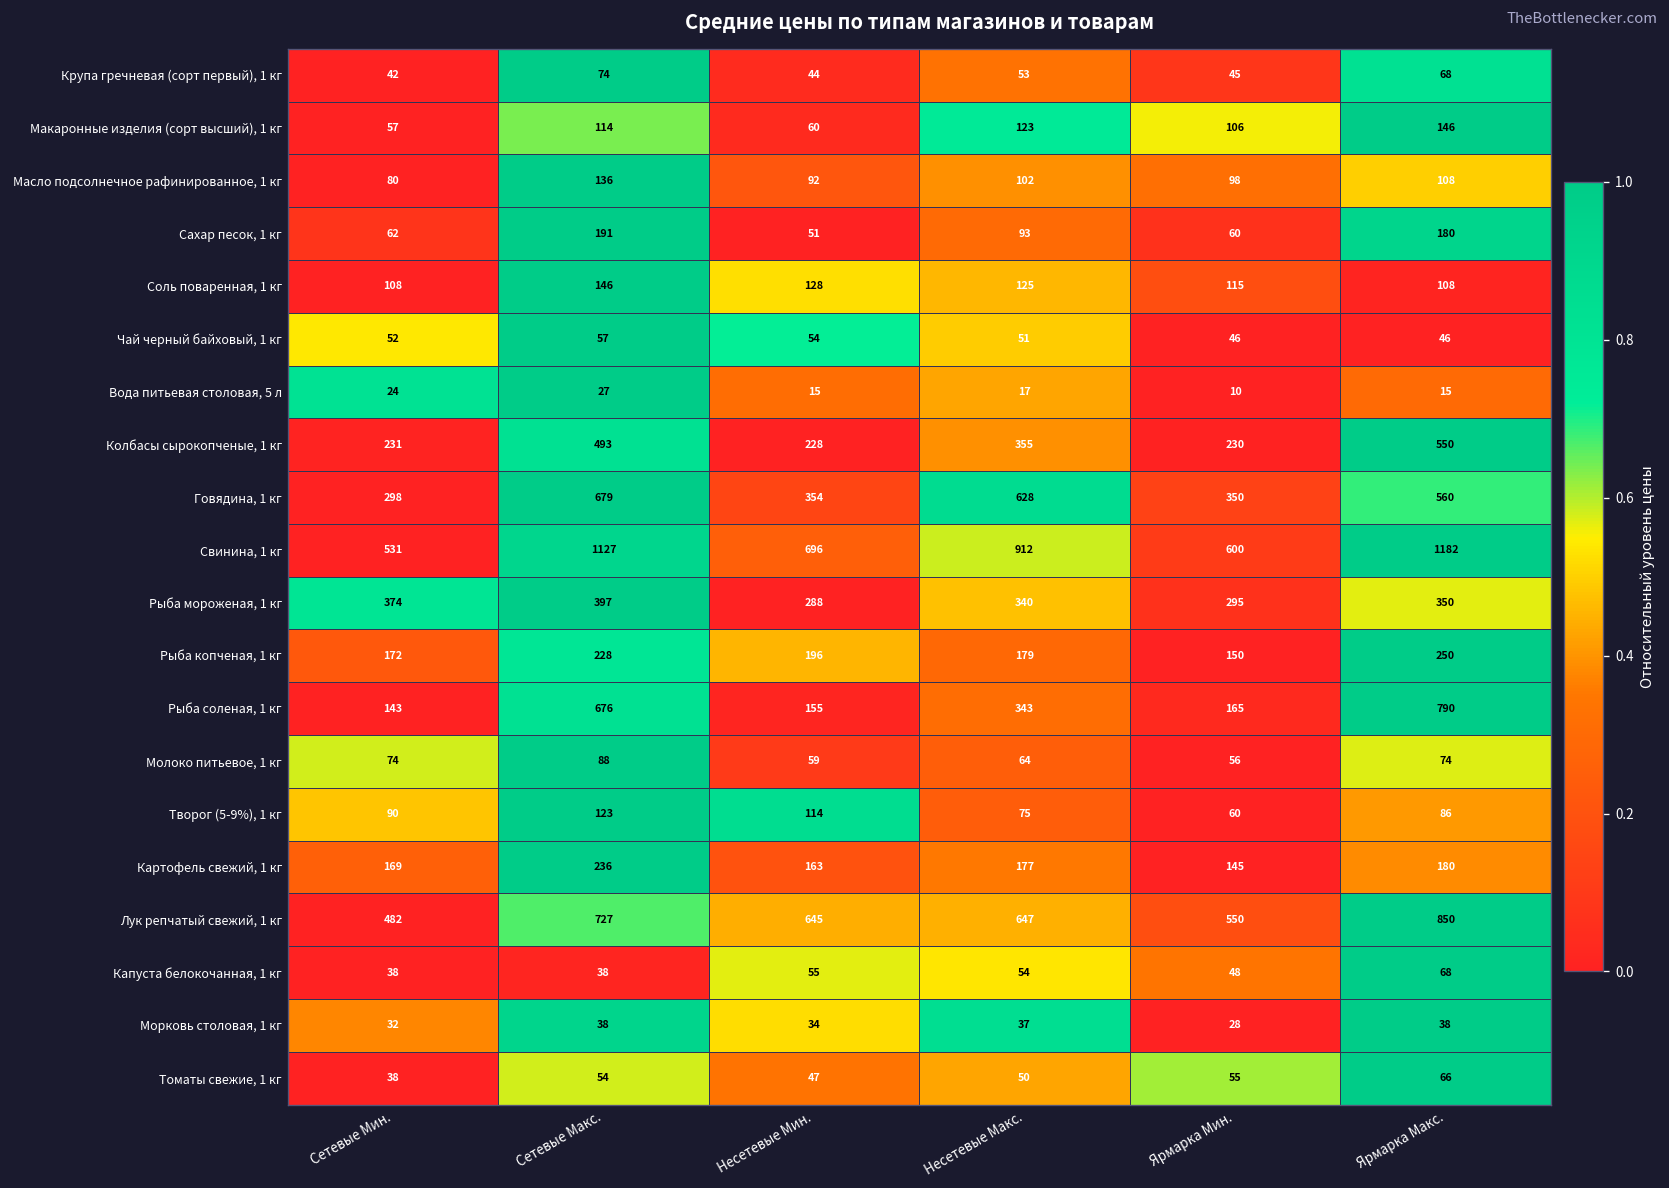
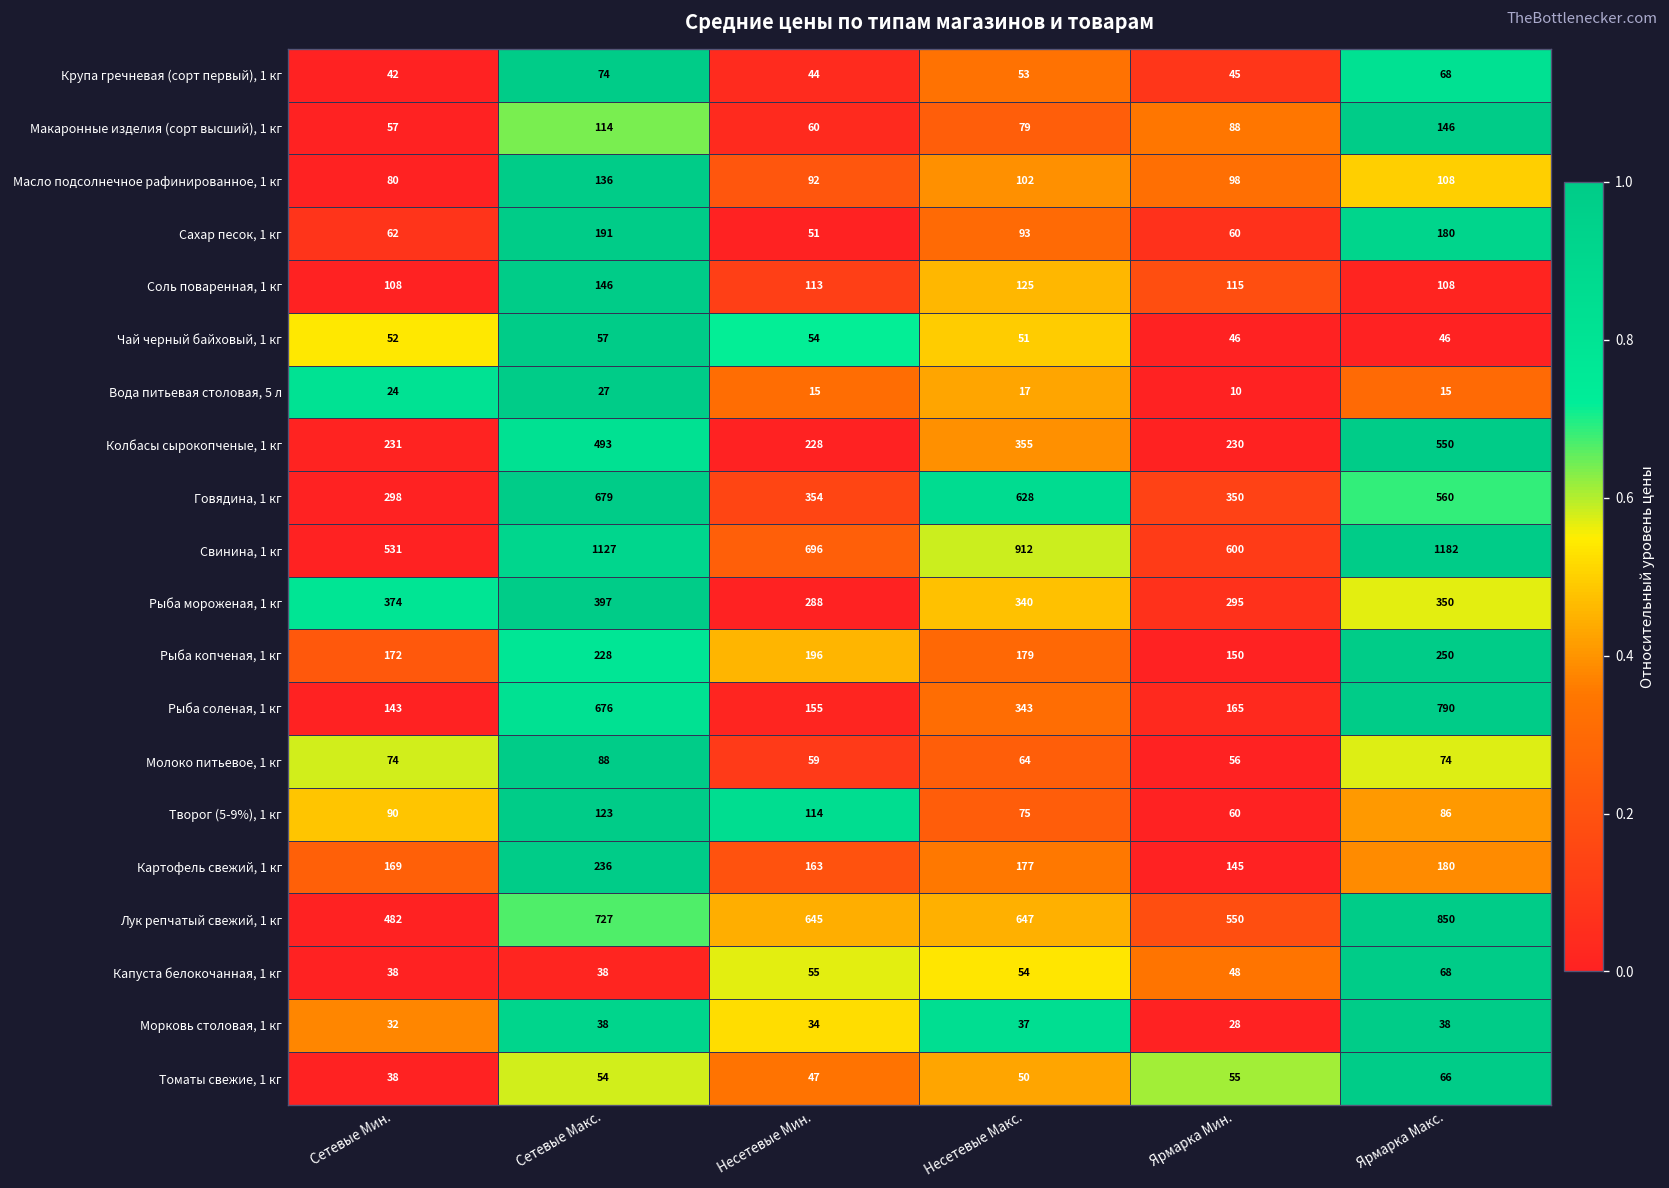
Макаронные изделия (сорт высший), 1 кг, Несетевые Макс.: 123 -> 79
Макаронные изделия (сорт высший), 1 кг, Ярмарка Мин.: 106 -> 88
Соль поваренная, 1 кг, Несетевые Мин.: 128 -> 113
